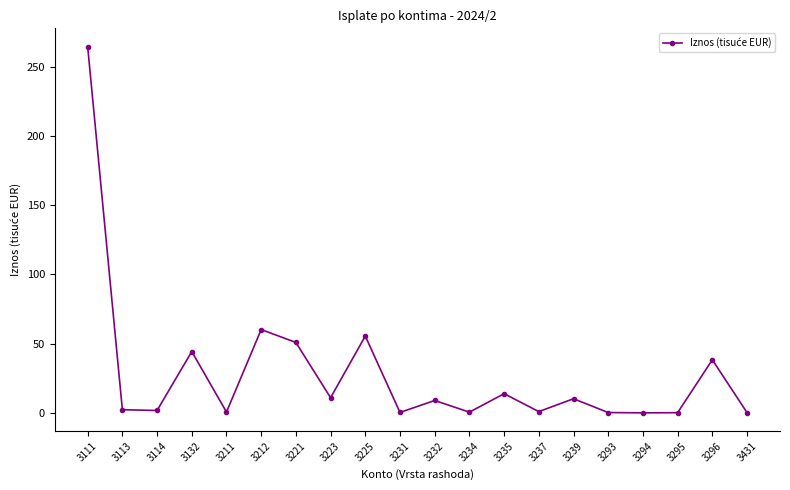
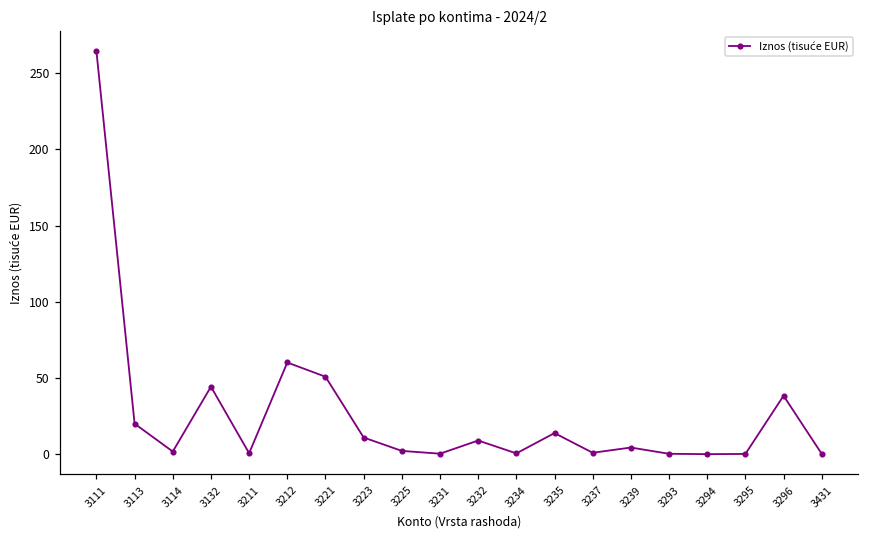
3113: 2 -> 20
3225: 55 -> 2
3239: 10 -> 4
